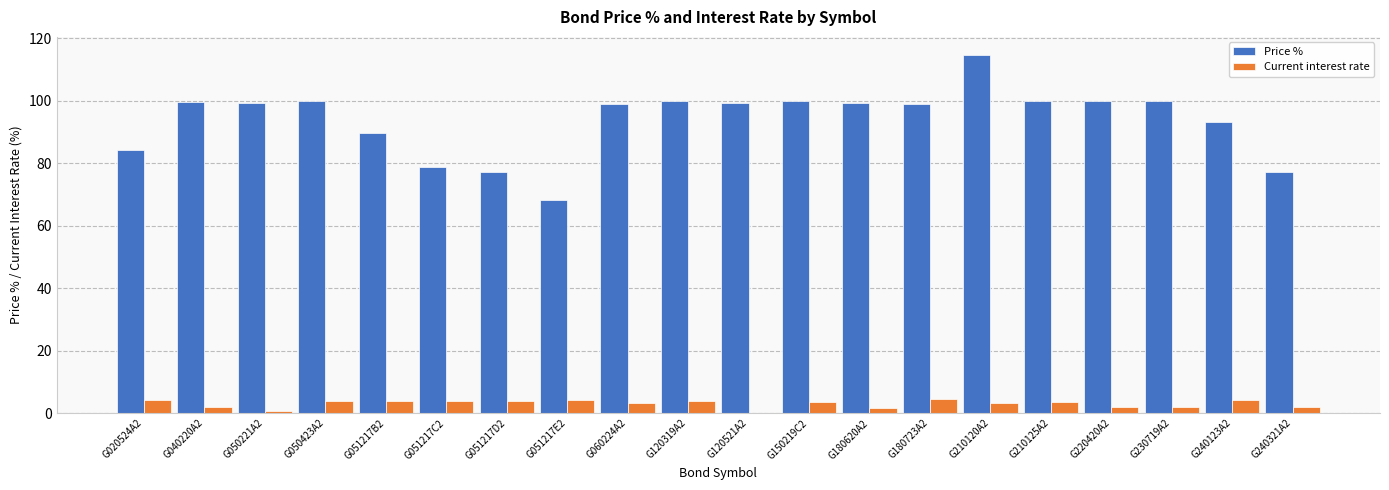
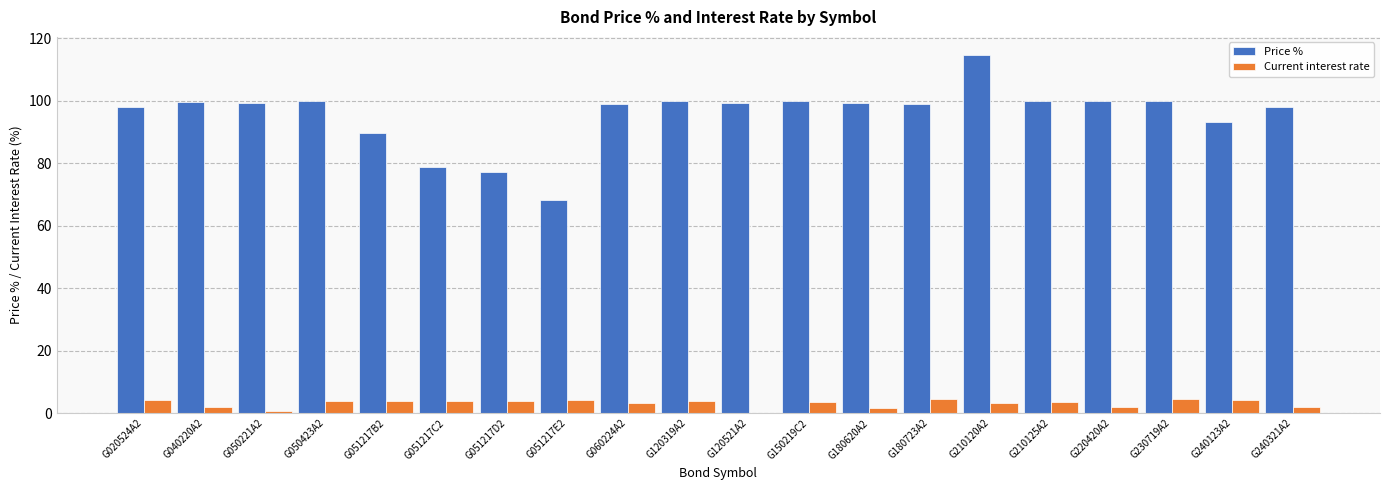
Price %, G020524A2: 84 -> 98
Current interest rate, G230719A2: 2 -> 5
Price %, G240321A2: 77 -> 98
